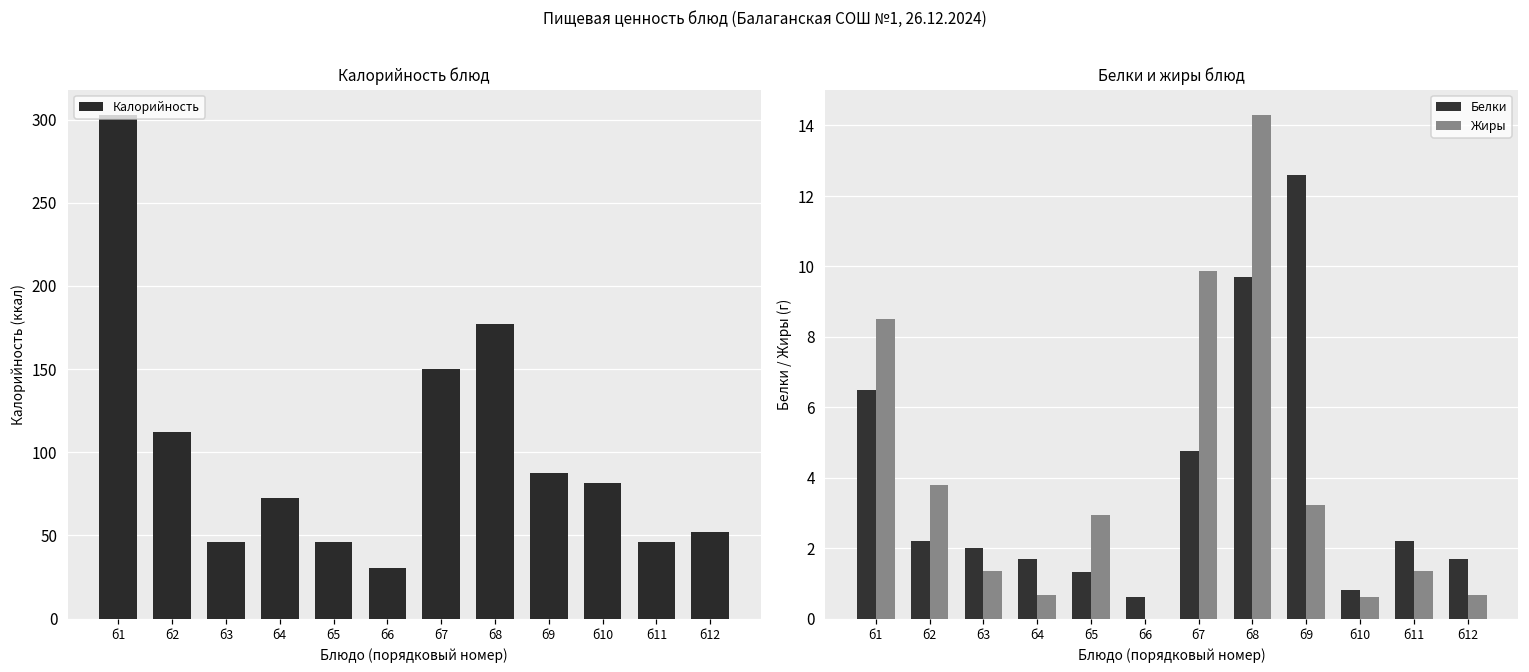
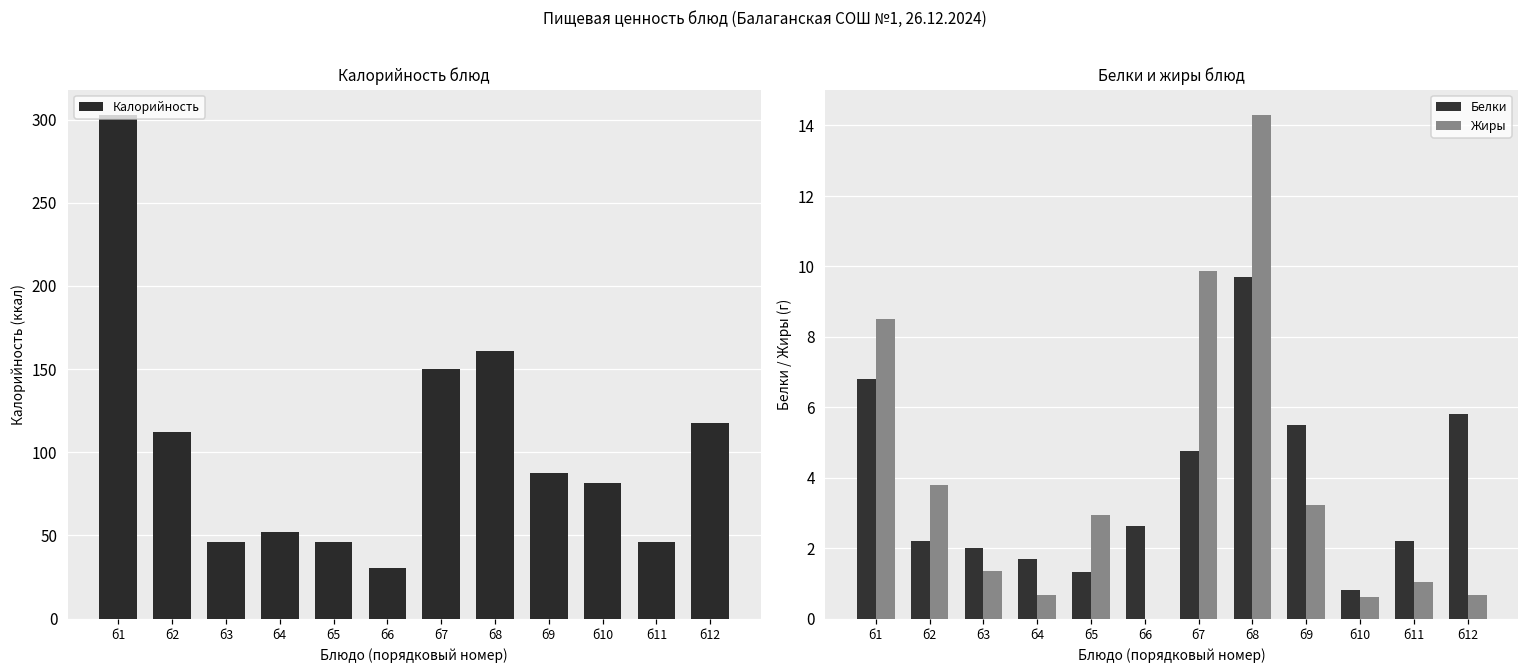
Калорийность блюд, б4: 73 -> 52
Калорийность блюд, б8: 177 -> 161
Калорийность блюд, б12: 52 -> 118
Белки и жиры блюд, Белки, б1: 6.5 -> 6.8
Белки и жиры блюд, Белки, б6: 0.6 -> 2.6
Белки и жиры блюд, Белки, б9: 12.6 -> 5.5
Белки и жиры блюд, Жиры, б11: 1.4 -> 1.0
Белки и жиры блюд, Белки, б12: 1.7 -> 5.8
